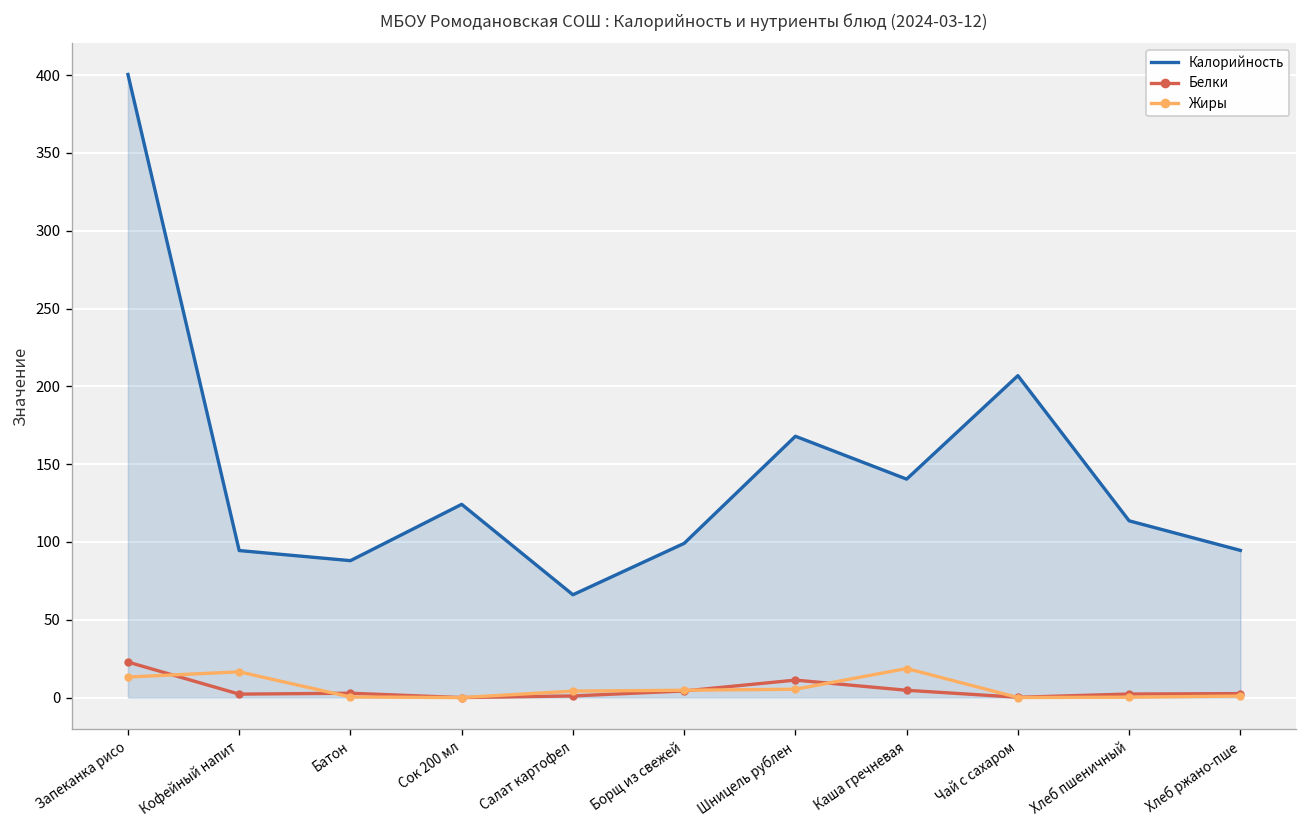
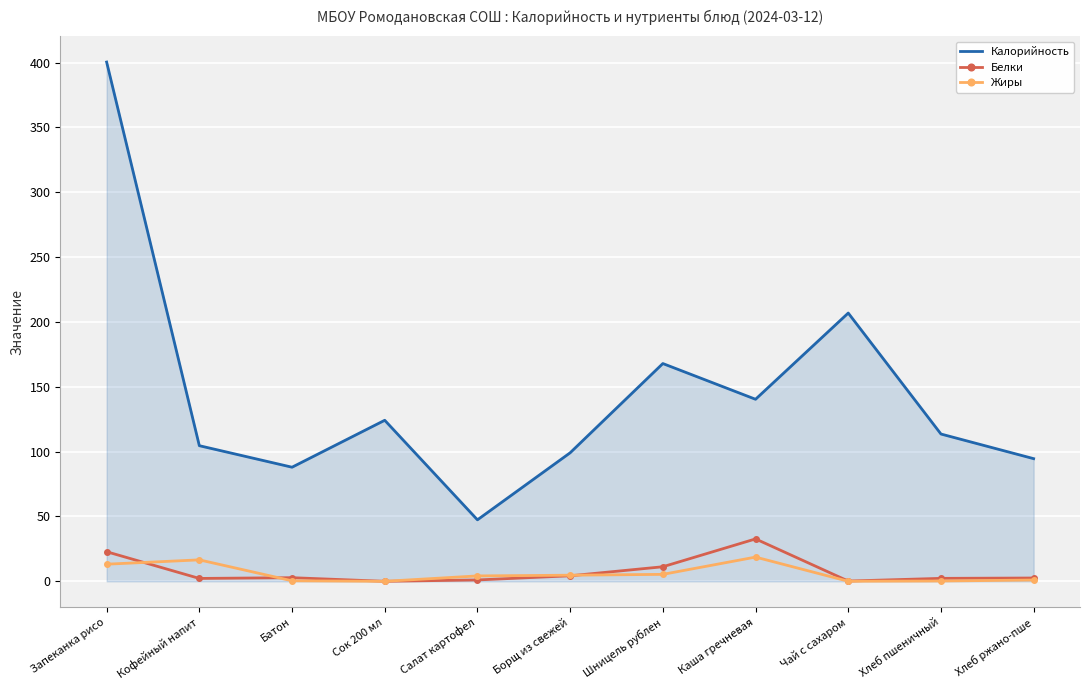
Калорийность, Кофейный напит: 95 -> 105
Калорийность, Салат картофел: 66 -> 47
Белки, Каша гречневая: 5 -> 33
